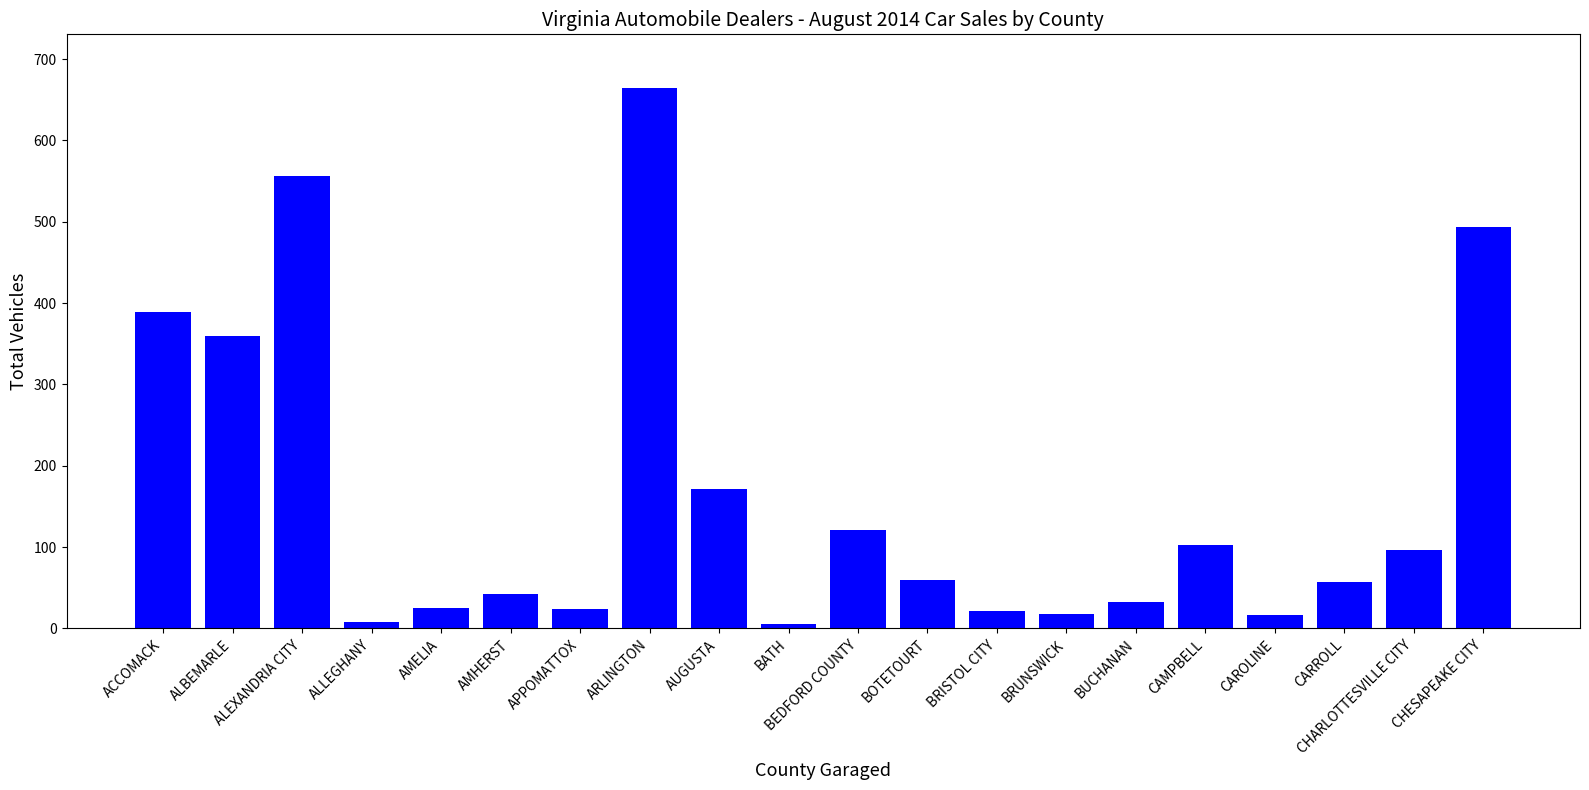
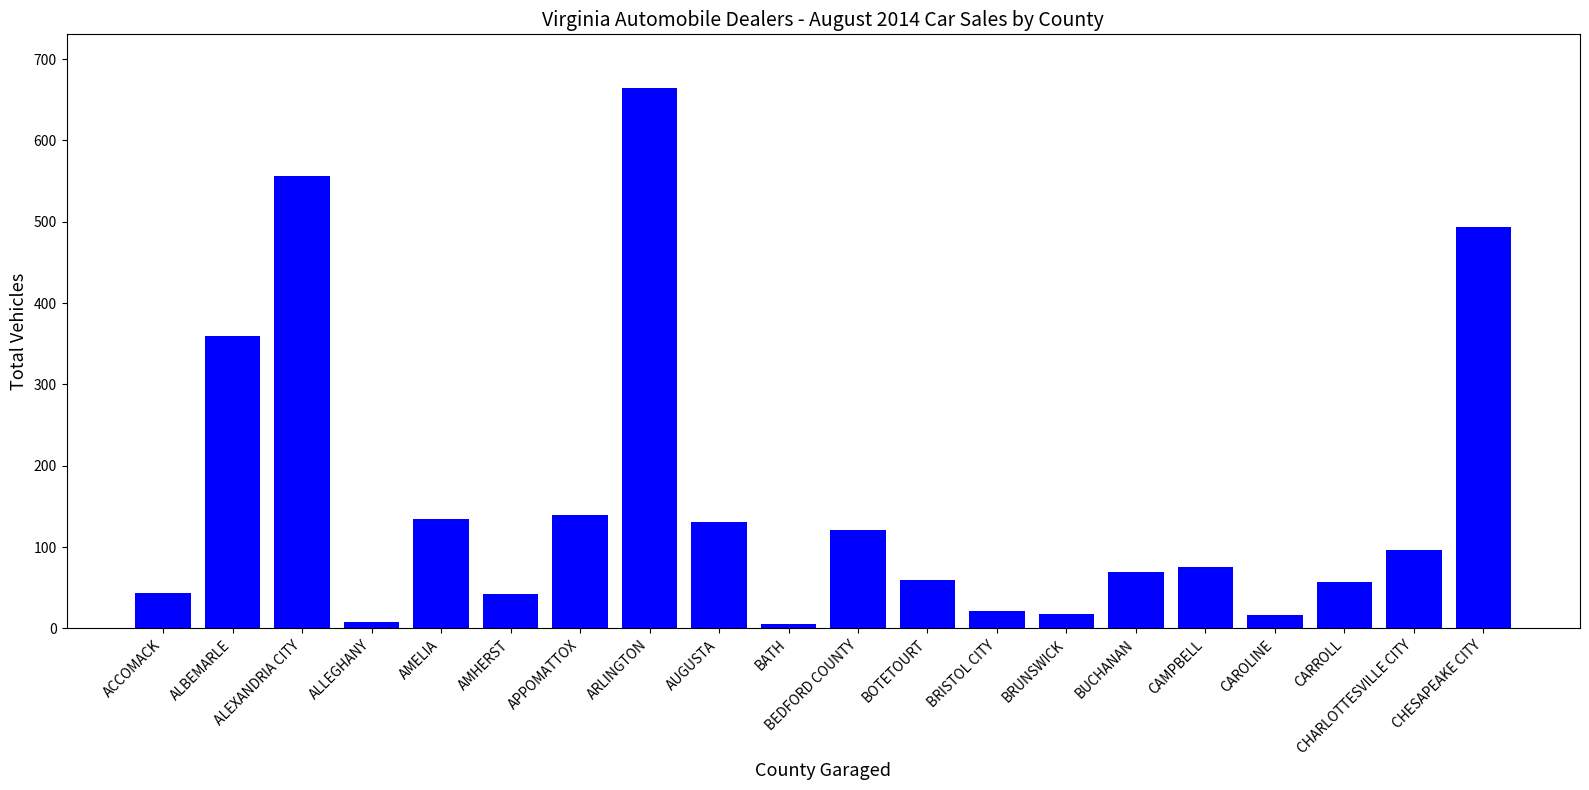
ACCOMACK: 390 -> 40
AMELIA: 30 -> 130
APPOMATTOX: 20 -> 140
AUGUSTA: 170 -> 130
BUCHANAN: 30 -> 70
CAMPBELL: 100 -> 80
